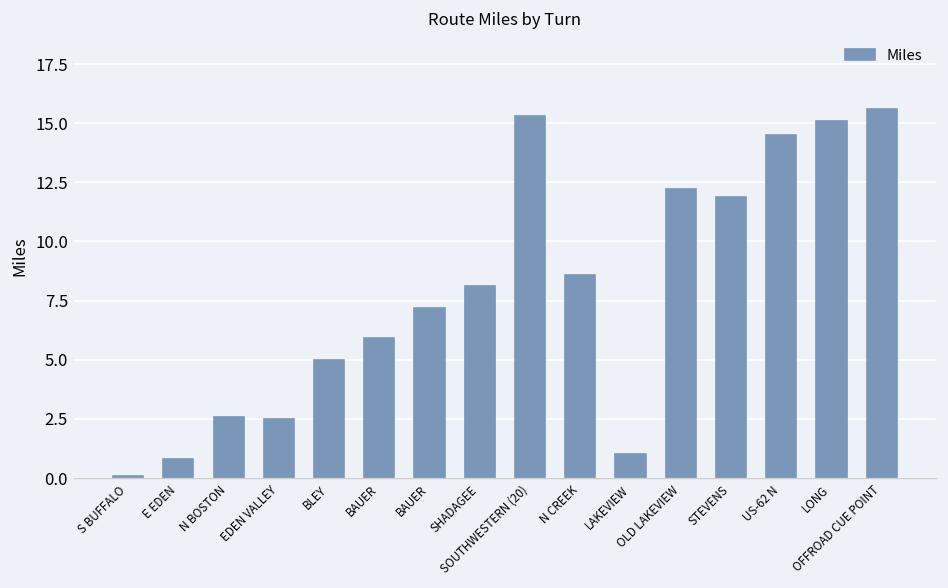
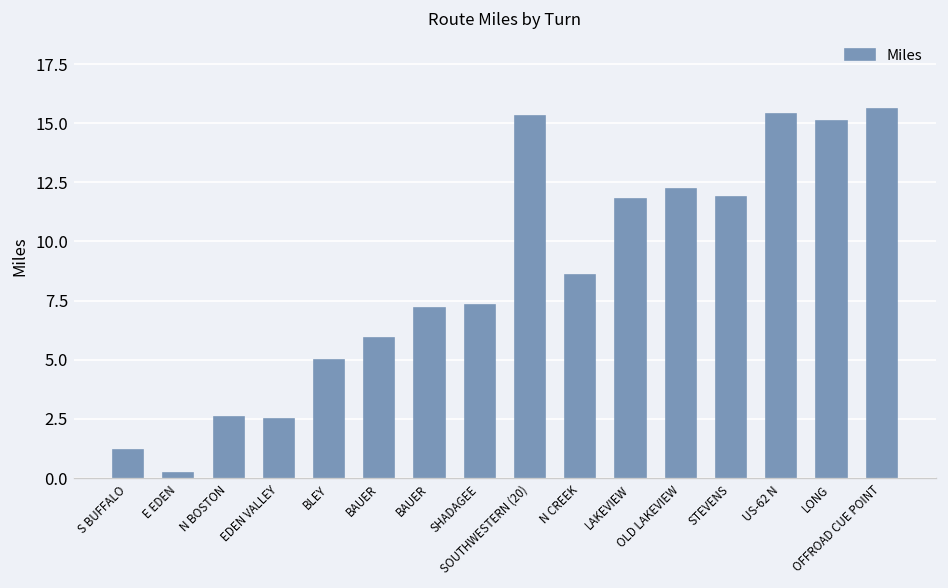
S BUFFALO: 0.1 -> 1.2
E EDEN: 0.8 -> 0.2
SHADAGEE: 8.1 -> 7.3
LAKEVIEW: 1.0 -> 11.8
US-62 N: 14.5 -> 15.4
